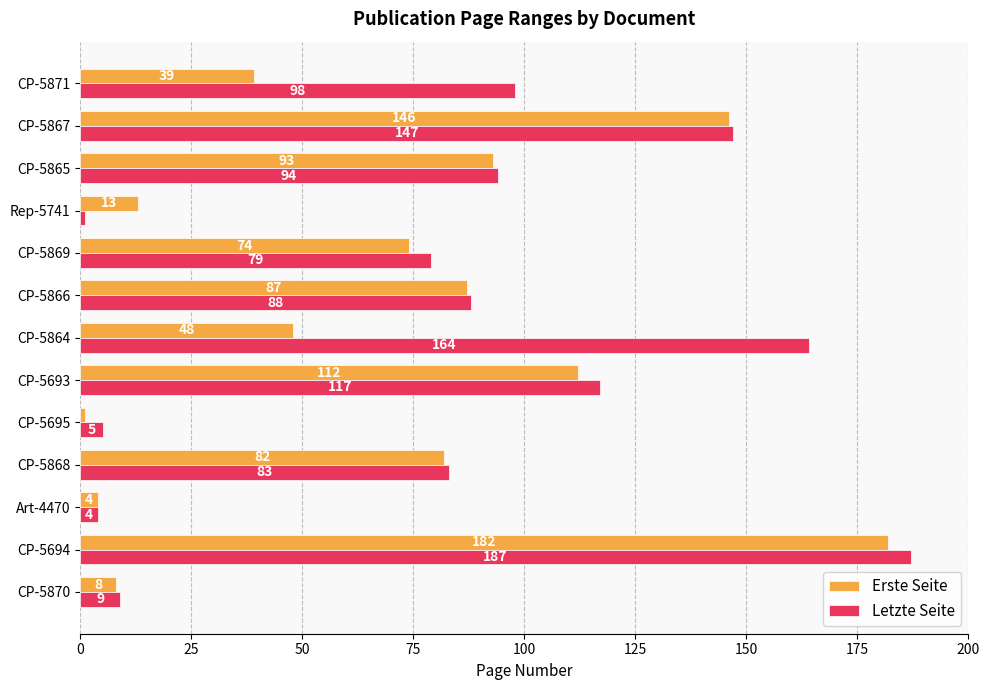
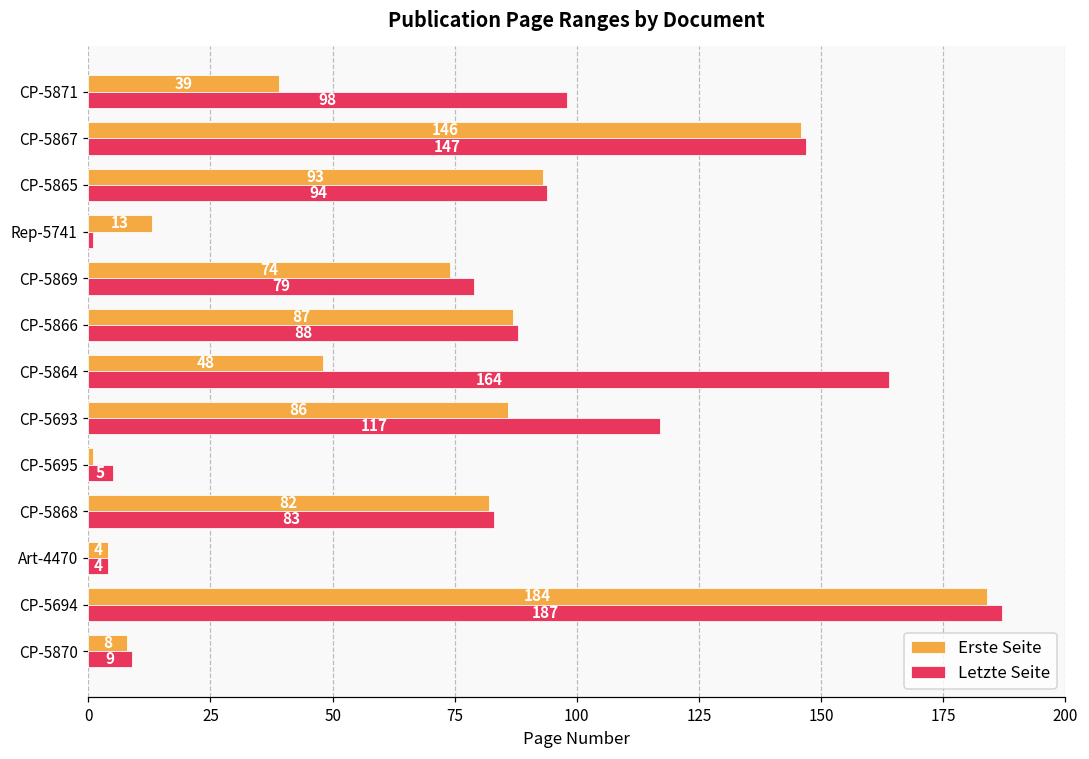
Erste Seite, CP-5693: 112 -> 86
Erste Seite, CP-5694: 182 -> 184
